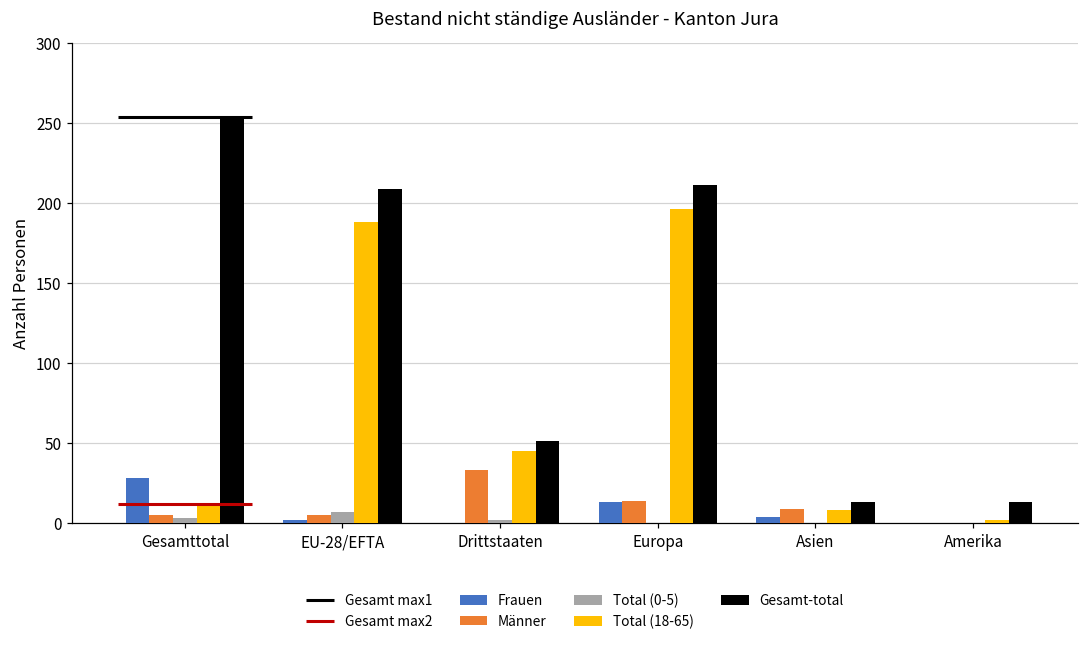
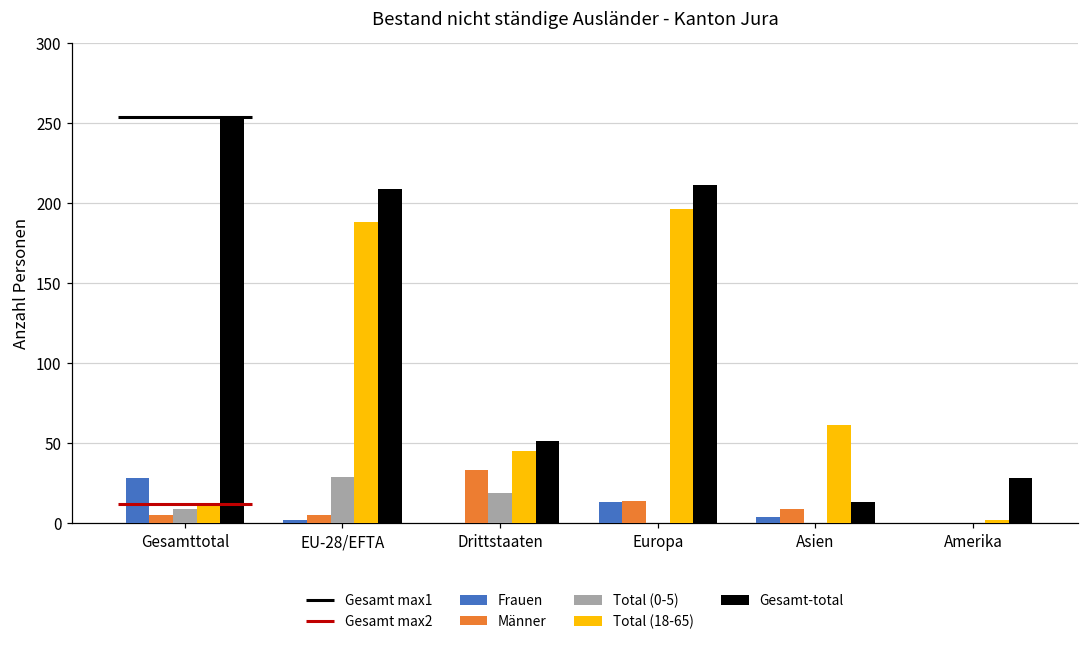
Total (0-5), Gesamttotal: 3 -> 9
Total (0-5), EU-28/EFTA: 7 -> 29
Total (0-5), Drittstaaten: 2 -> 19
Total (18-65), Asien: 8 -> 61
Gesamt-total, Amerika: 13 -> 28
